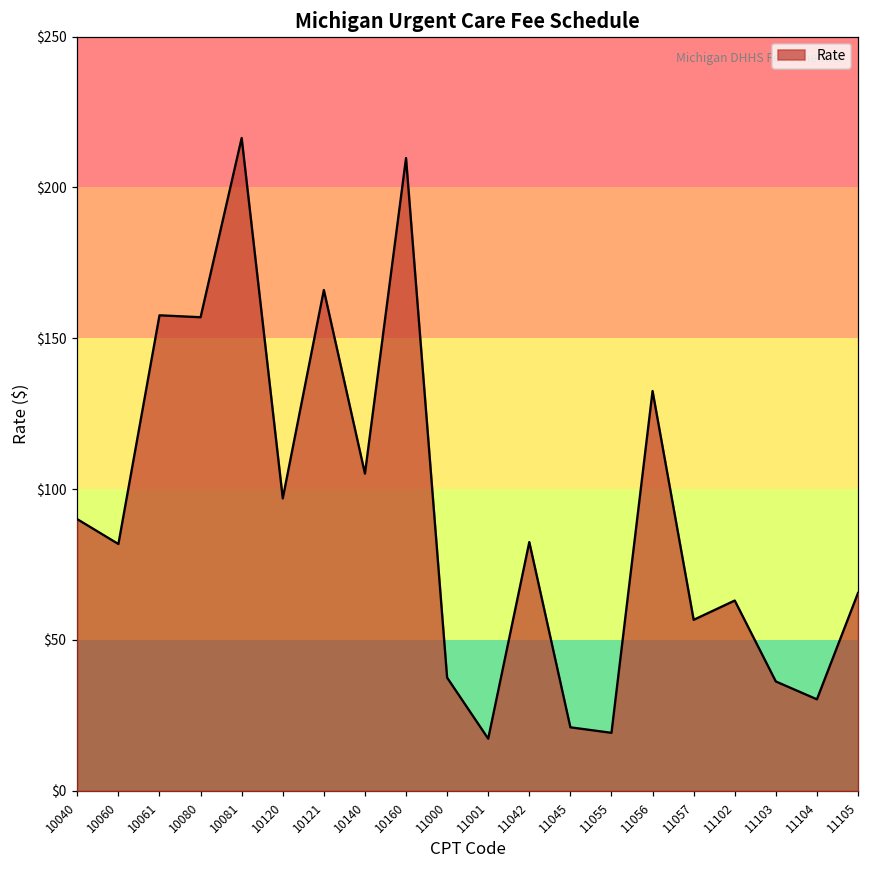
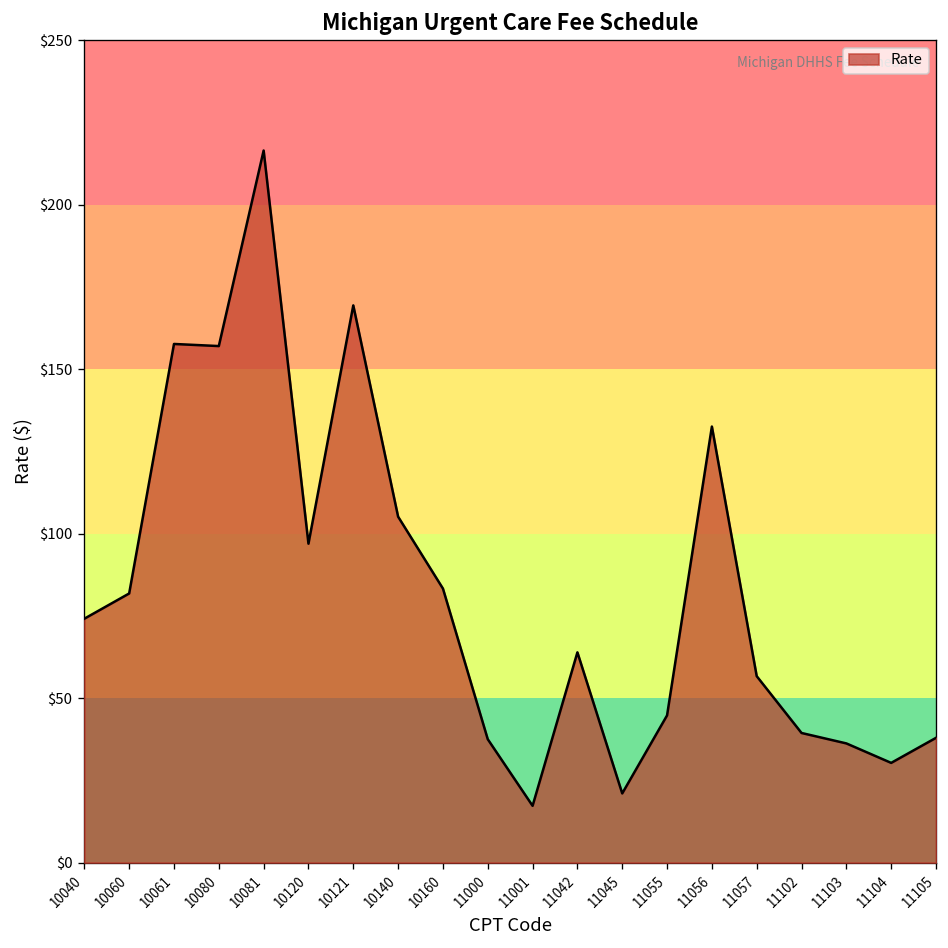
10040: $90 -> $74
10121: $166 -> $169
10160: $210 -> $83
11042: $82 -> $64
11055: $19 -> $45
11102: $63 -> $39
11105: $66 -> $38
